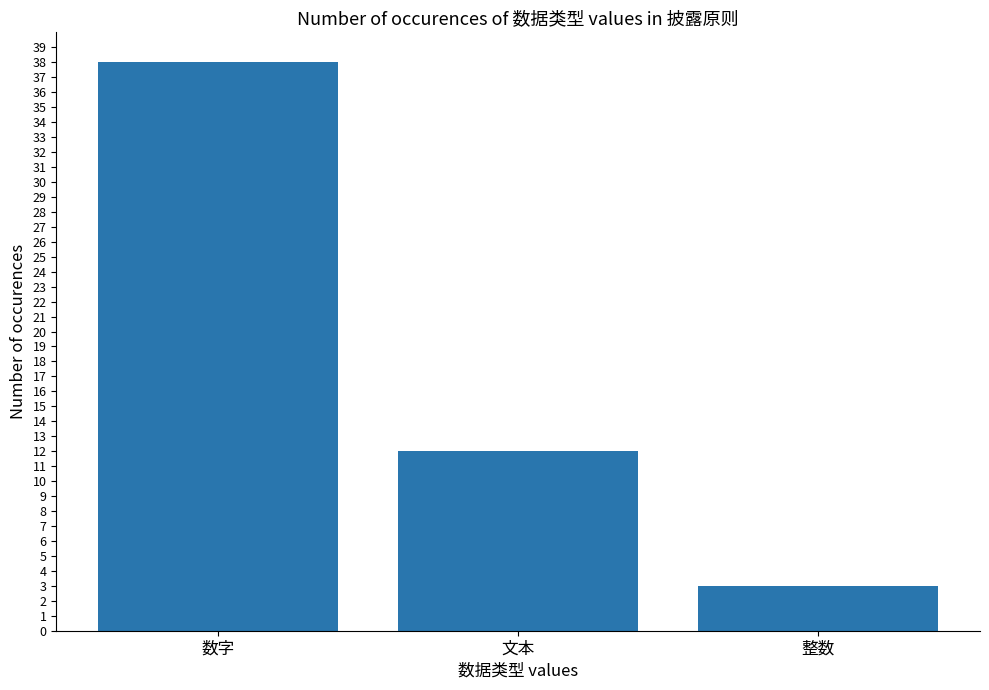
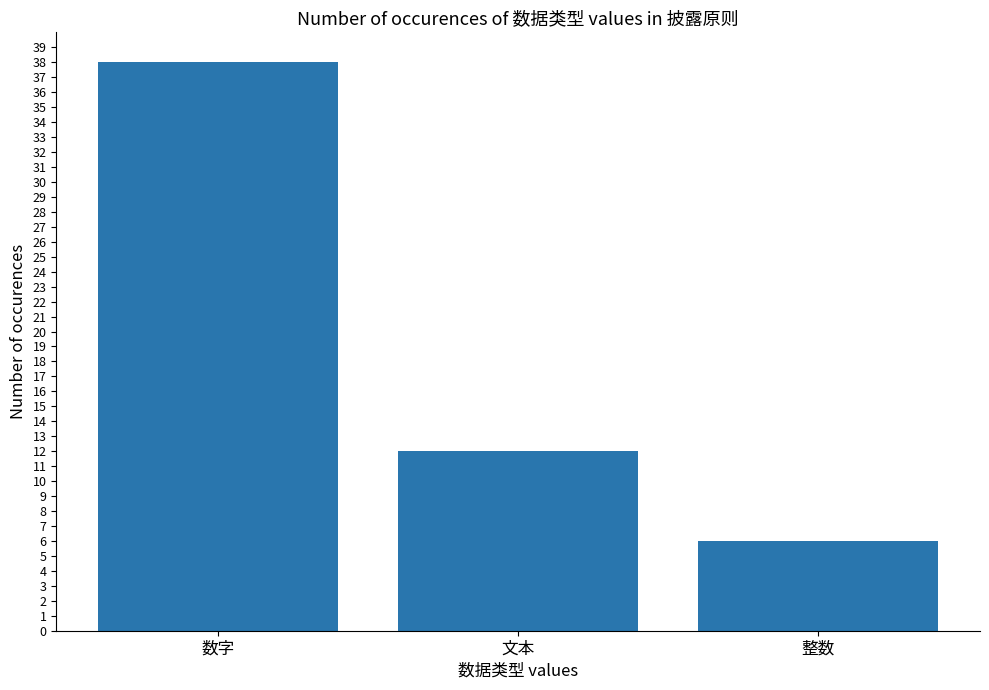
整数: 3 -> 6
